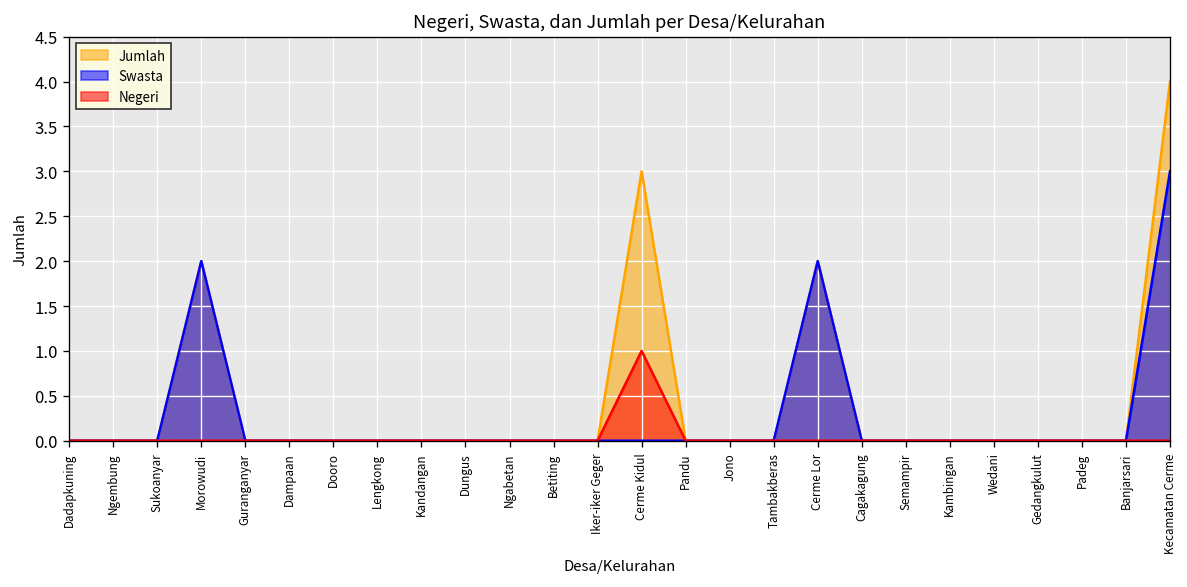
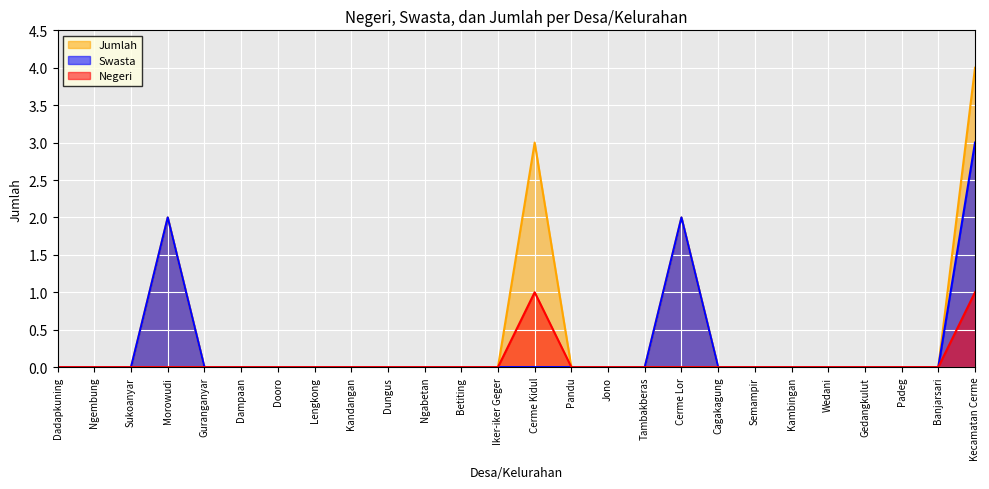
Negeri, Kecamatan Cerme: 0 -> 1
